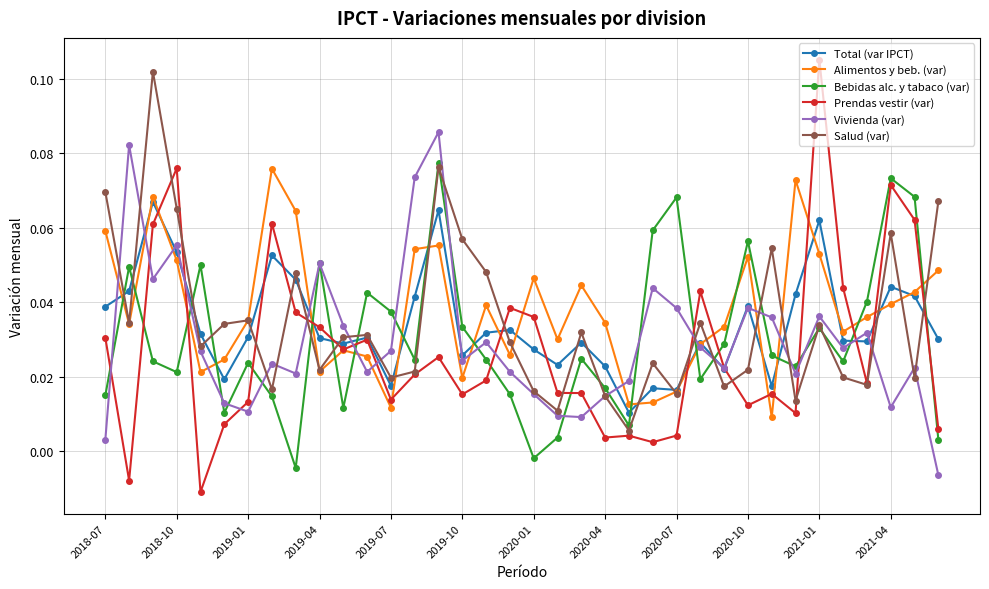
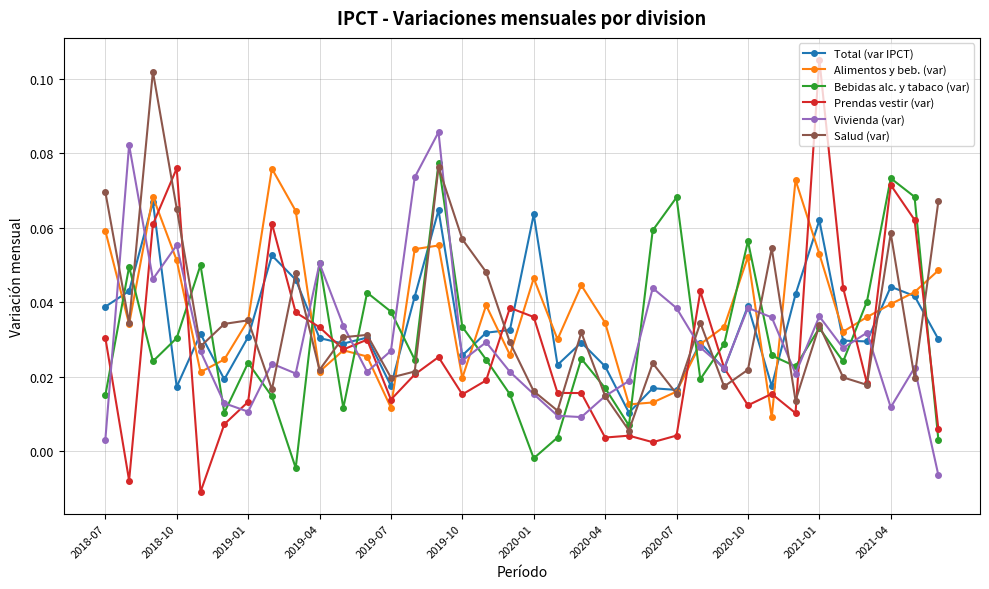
Total (var IPCT), 2018-10: 0.053 -> 0.017
Bebidas alc. y tabaco (var), 2018-10: 0.021 -> 0.030
Total (var IPCT), 2020-01: 0.027 -> 0.064
